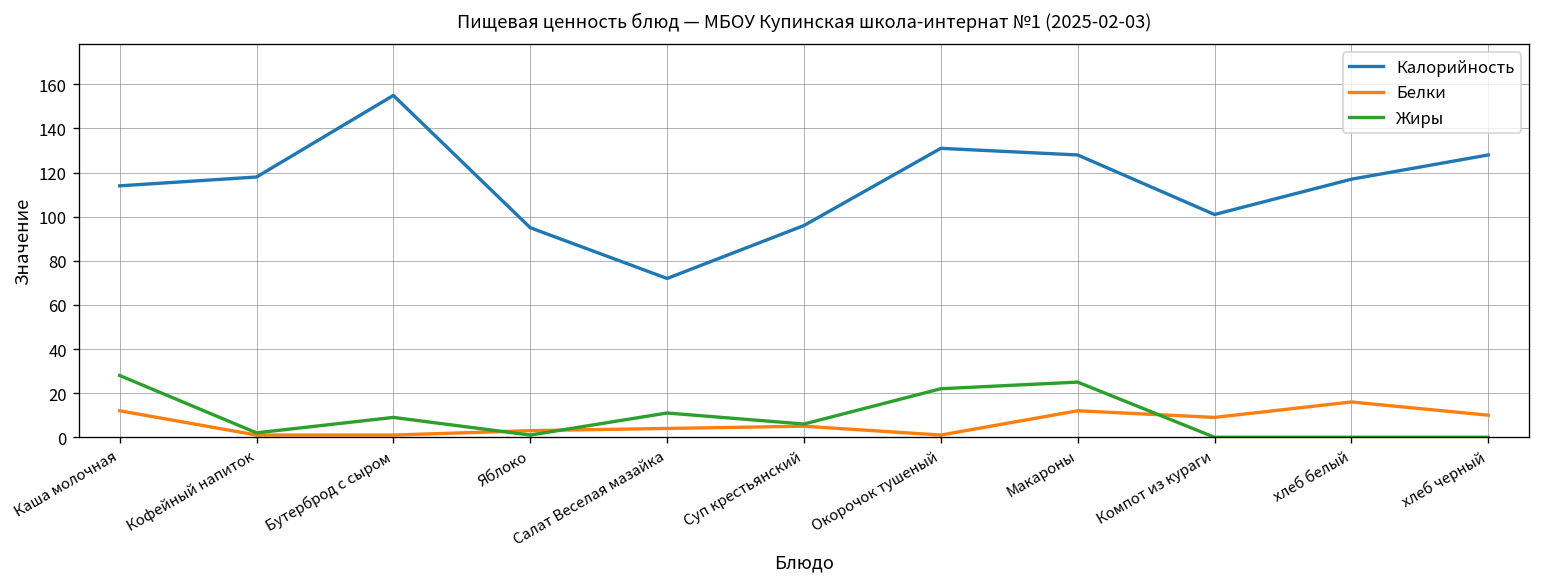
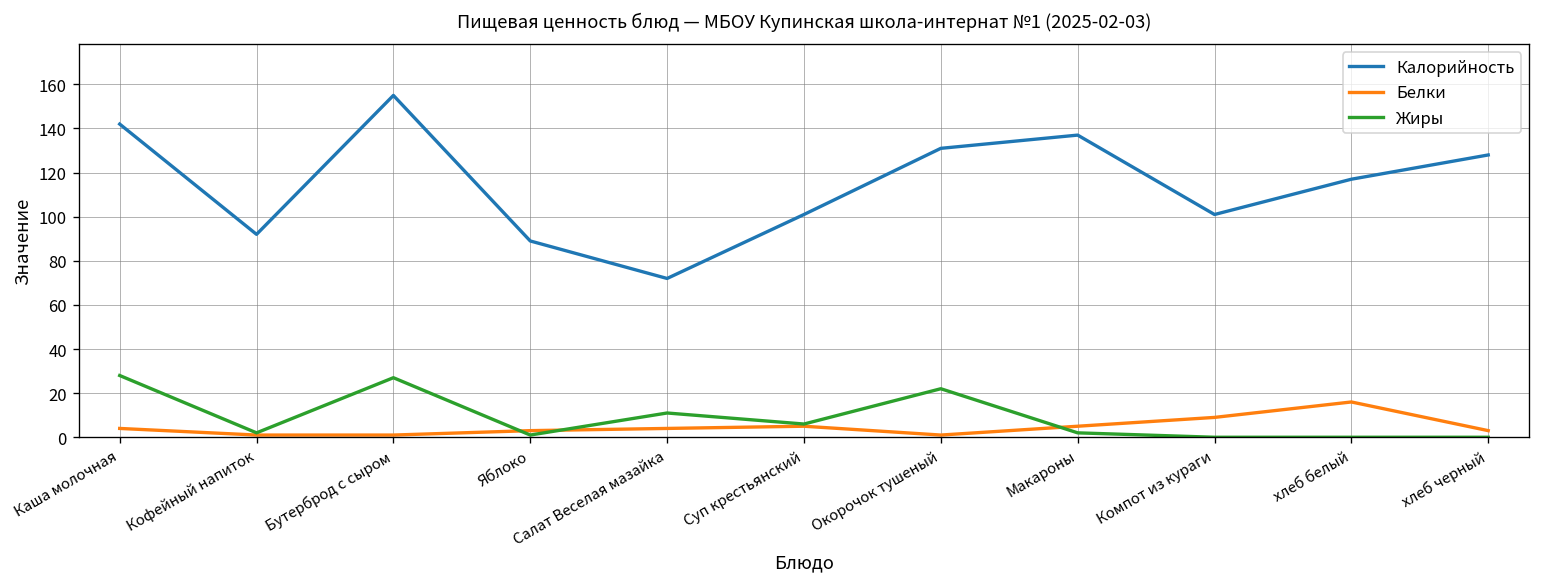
Калорийность, Каша молочная: 114 -> 142
Белки, Каша молочная: 12 -> 4
Калорийность, Кофейный напиток: 118 -> 92
Жиры, Бутерброд с сыром: 9 -> 27
Калорийность, Яблоко: 95 -> 89
Калорийность, Суп крестьянский: 96 -> 101
Калорийность, Макароны: 128 -> 137
Белки, Макароны: 12 -> 5
Жиры, Макароны: 25 -> 2
Белки, хлеб черный: 10 -> 3
